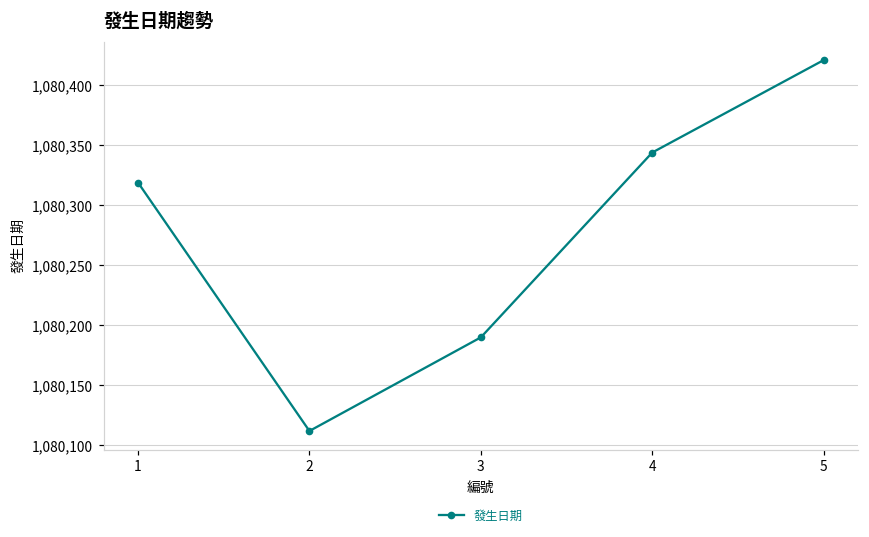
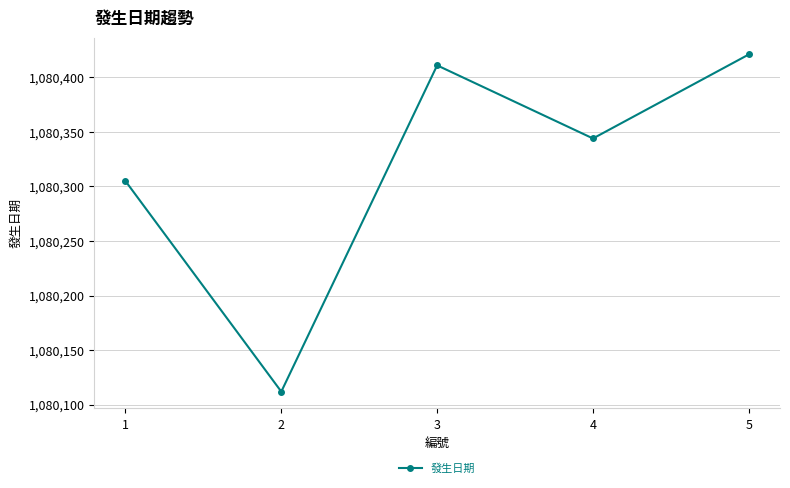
1: 1,080,319 -> 1,080,305
3: 1,080,190 -> 1,080,411
